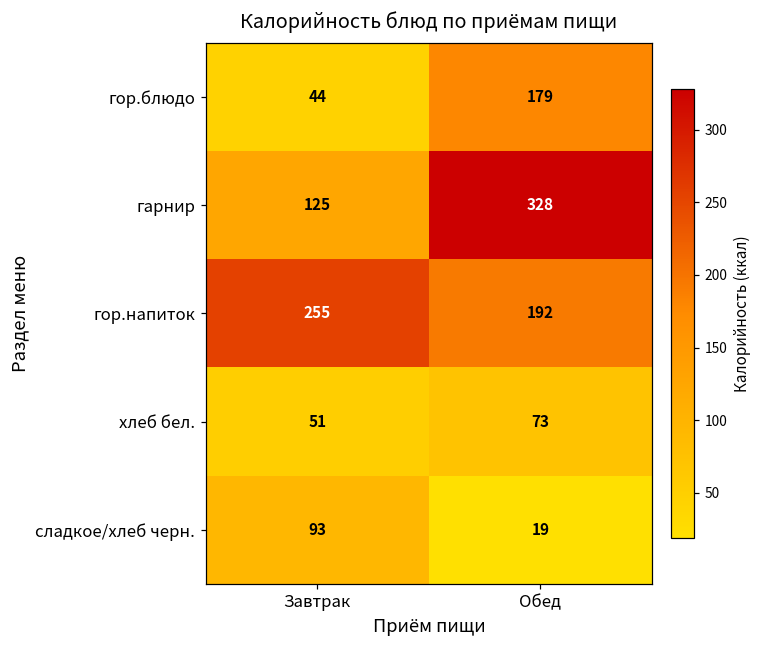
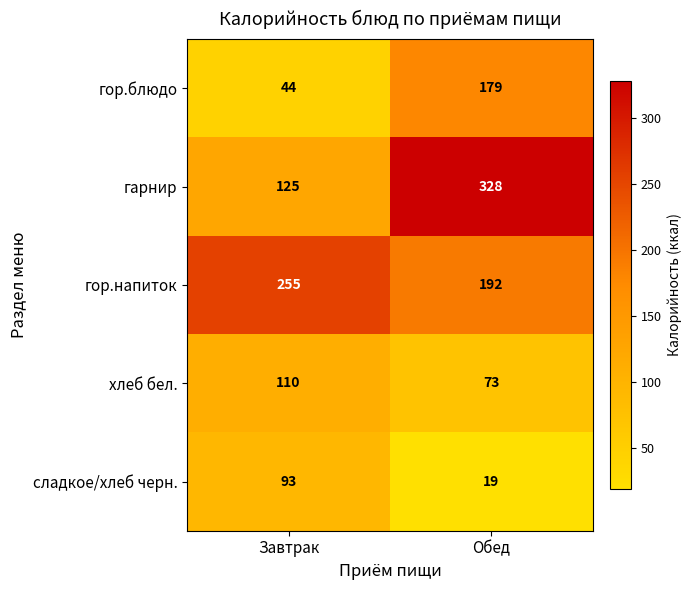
хлеб бел., Завтрак: 51 -> 110
